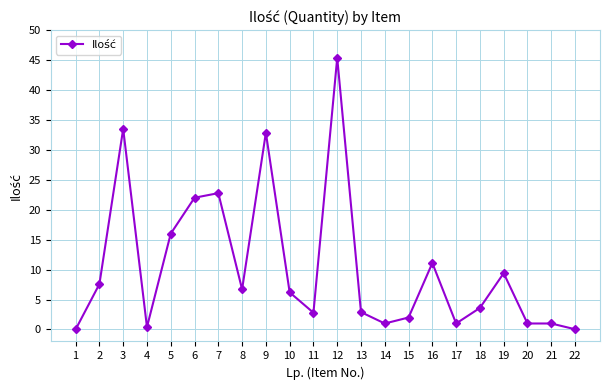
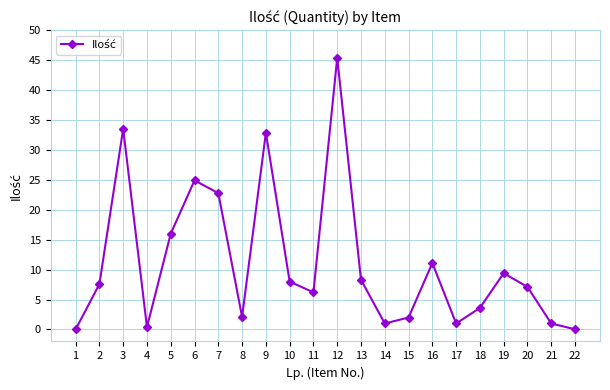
6: 22 -> 25
8: 7 -> 2
10: 6 -> 8
11: 3 -> 6
13: 3 -> 8
20: 1 -> 7
